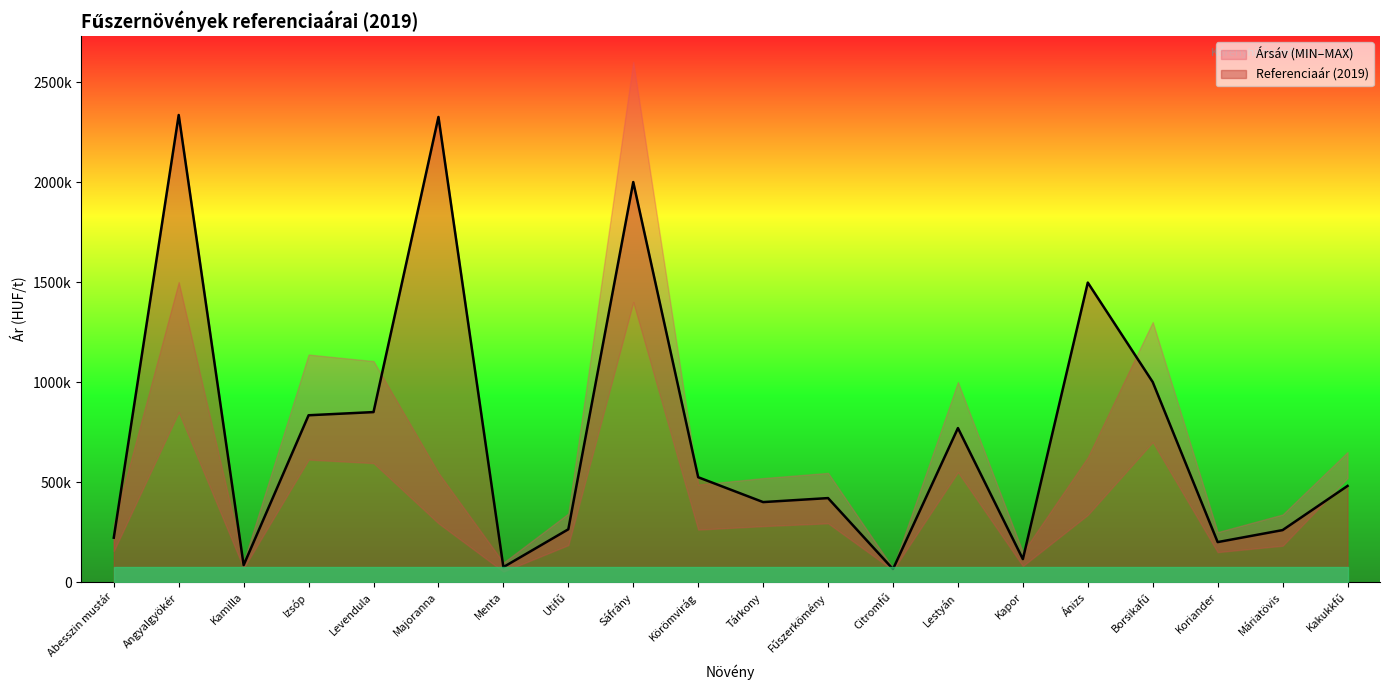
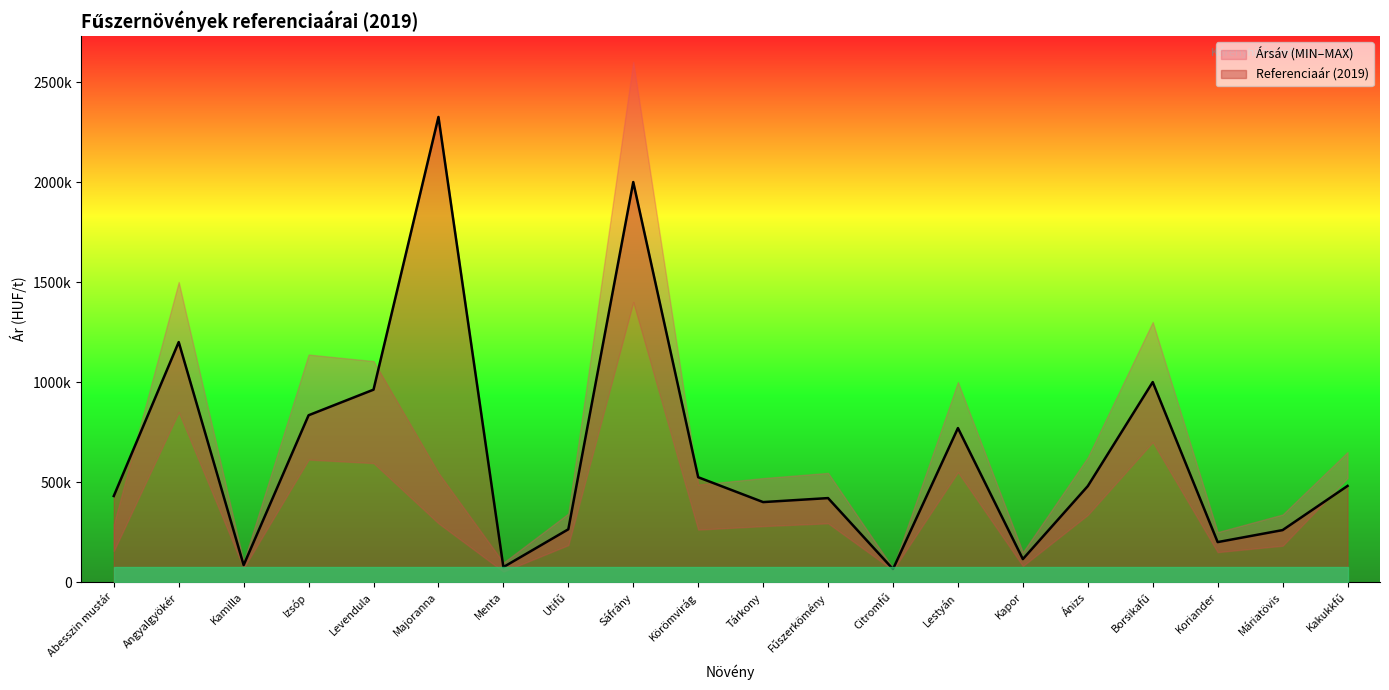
Referenciaár (2019), Abesszin mustár: 220000 -> 430000
Referenciaár (2019), Angyalgyökér: 2340000 -> 1200000
Referenciaár (2019), Levendula: 850000 -> 960000
Referenciaár (2019), Ánizs: 1500000 -> 480000
